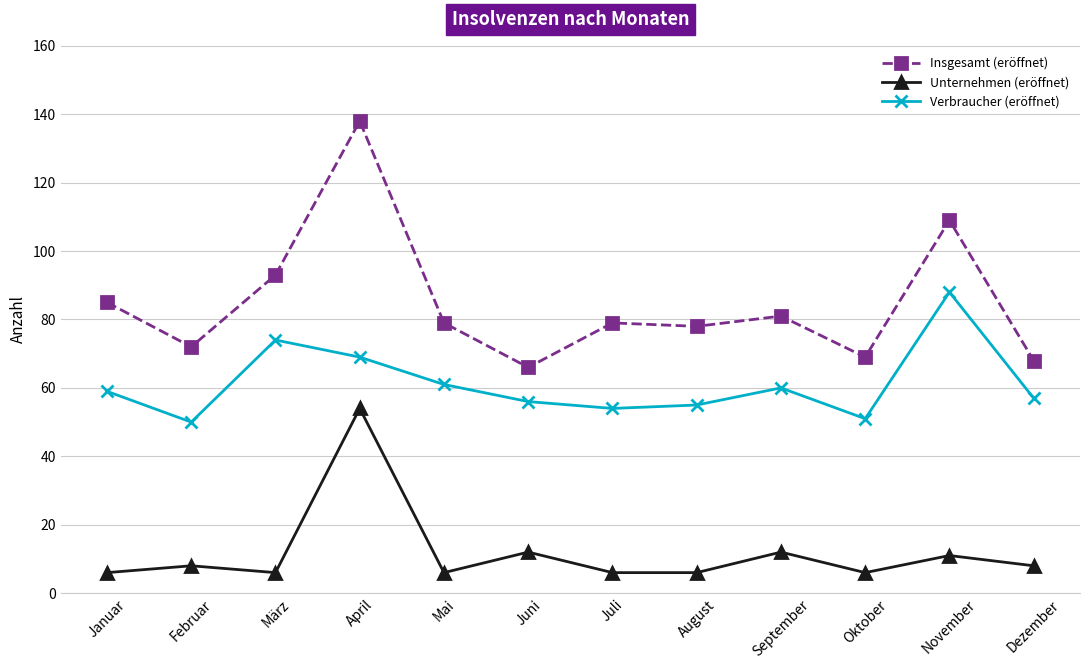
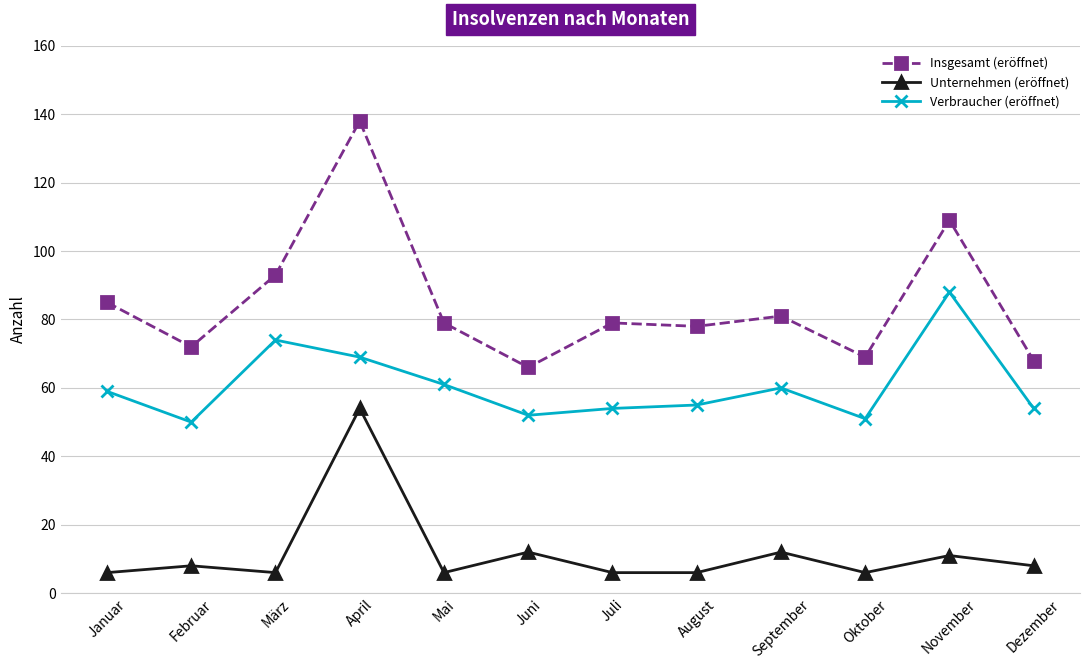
Verbraucher (eröffnet), Juni: 56 -> 52
Verbraucher (eröffnet), Dezember: 57 -> 54
